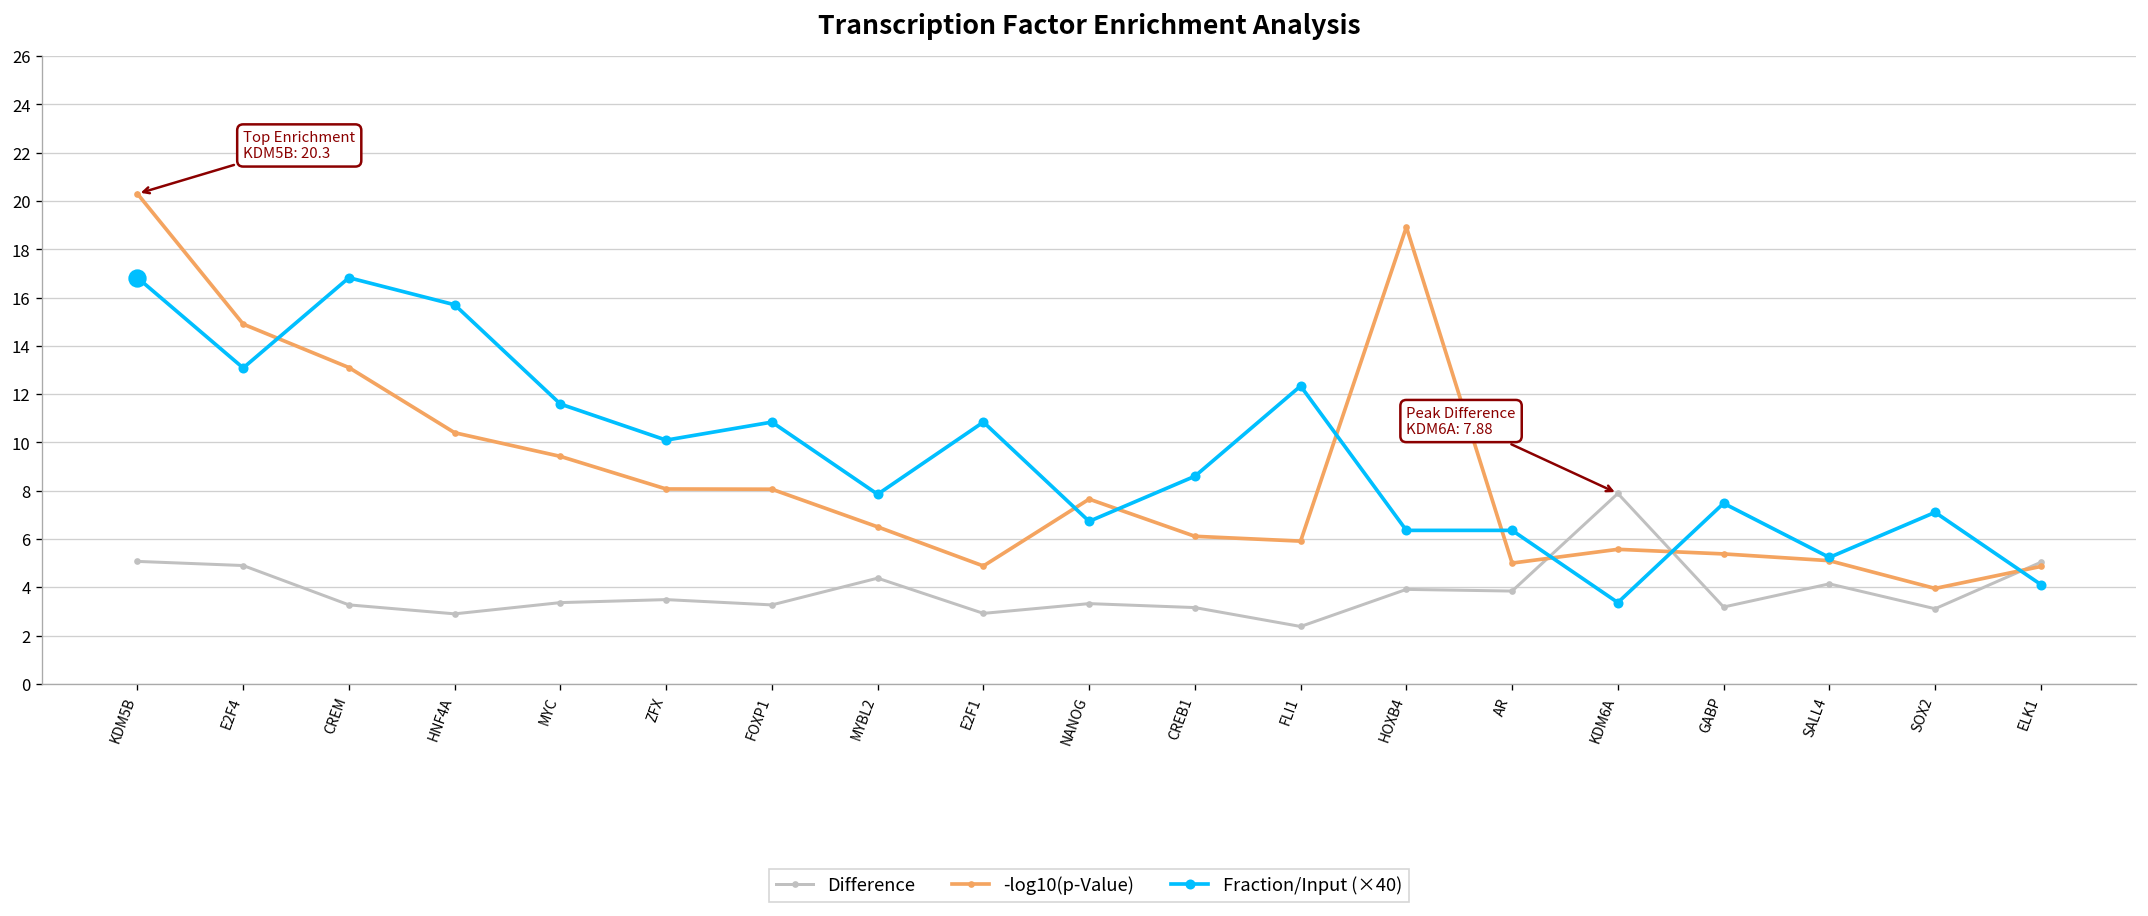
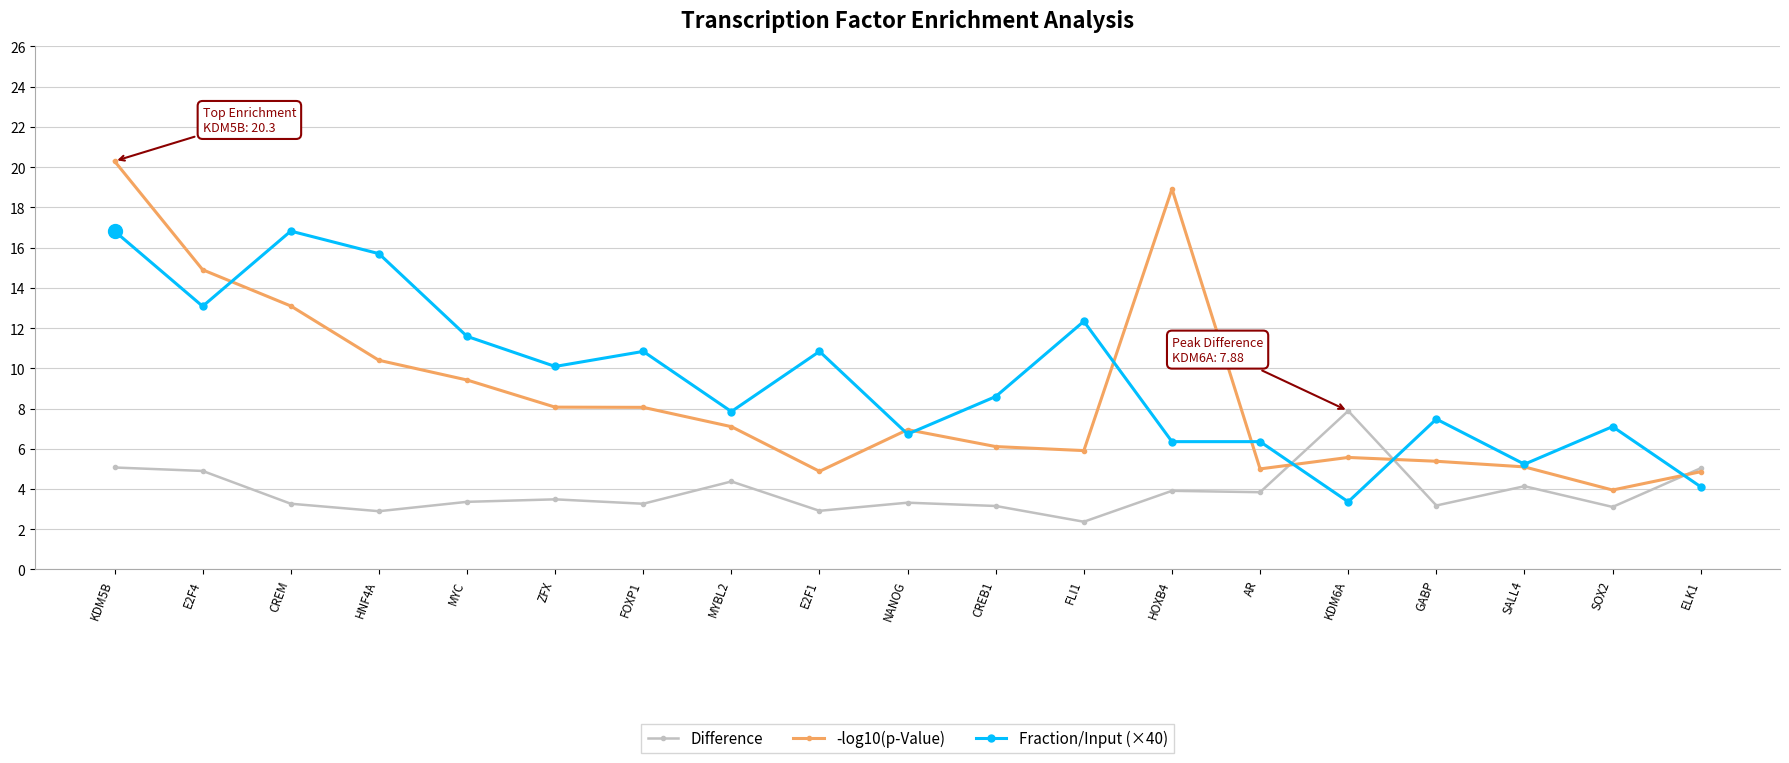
-log10(p-Value), MYBL2: 6.5 -> 7.1
-log10(p-Value), NANOG: 7.7 -> 7.0
